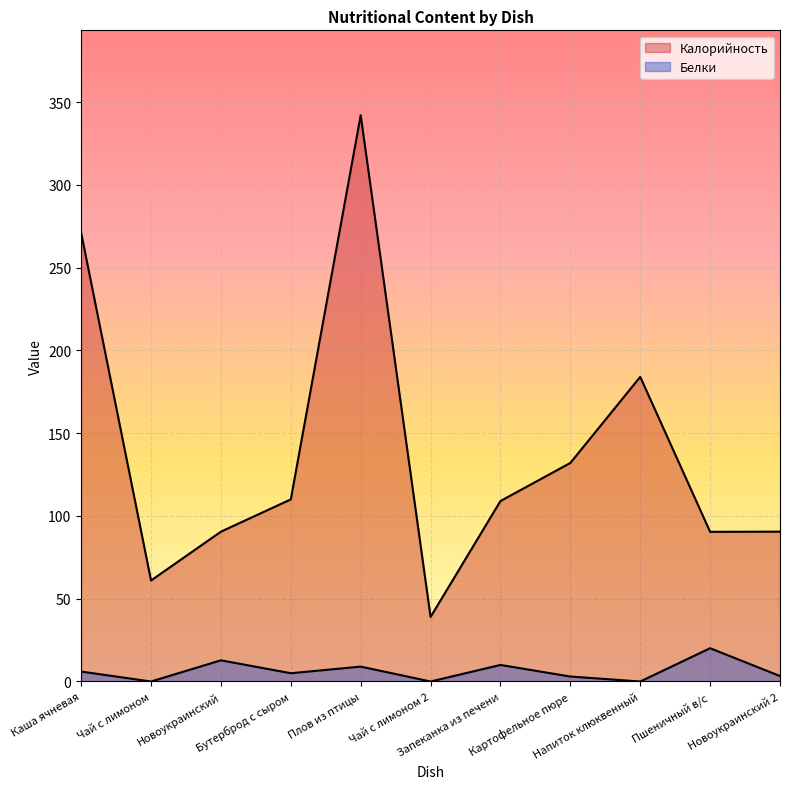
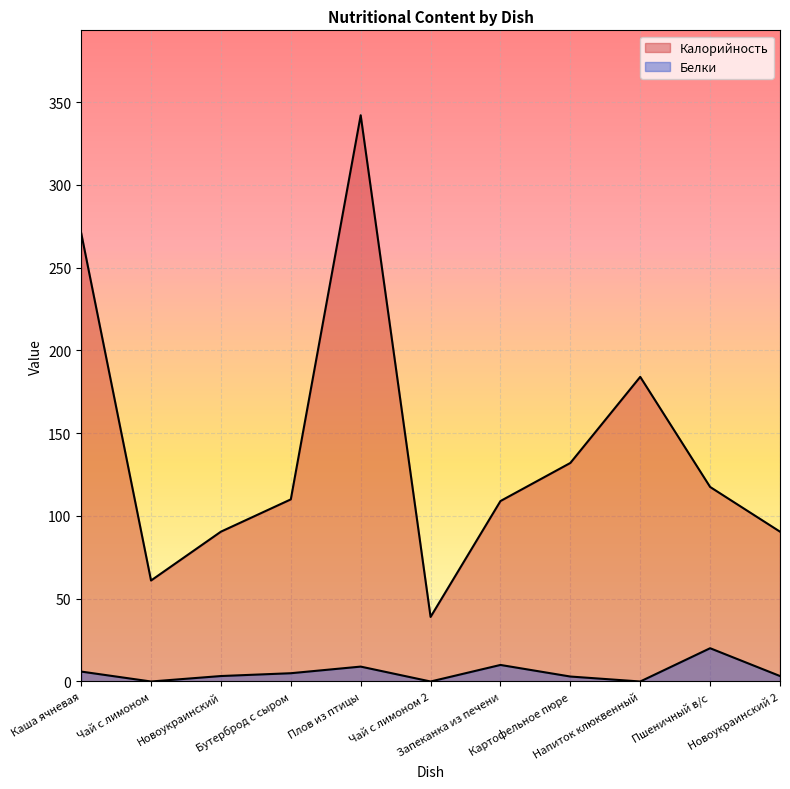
Белки, Новоукраинский: 13 -> 3
Калорийность, Пшеничный в/с: 90 -> 118
